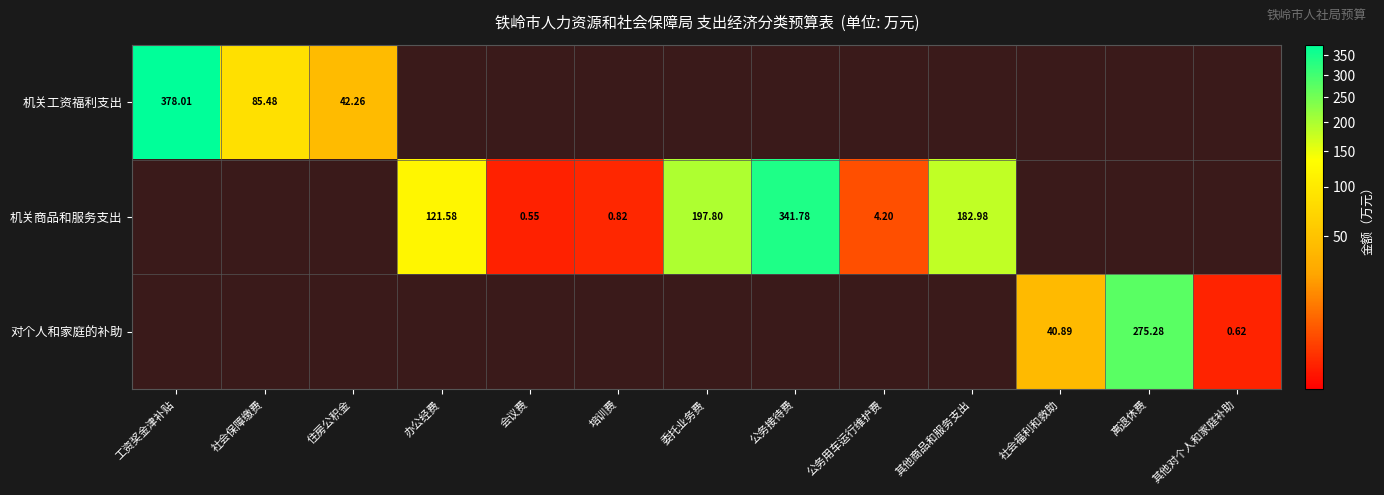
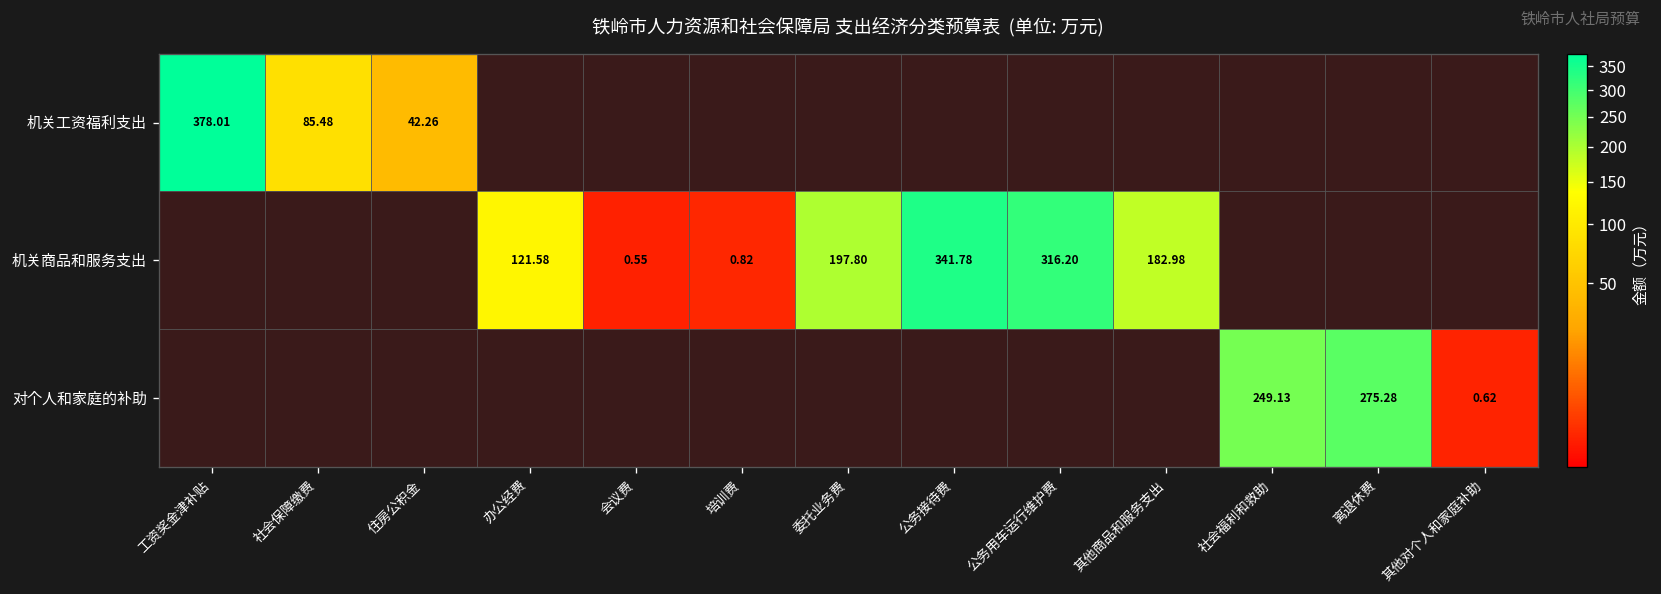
机关商品和服务支出, 公务用车运行维护费: 4.20 -> 316.20
对个人和家庭的补助, 社会福利和救助: 40.89 -> 249.13
